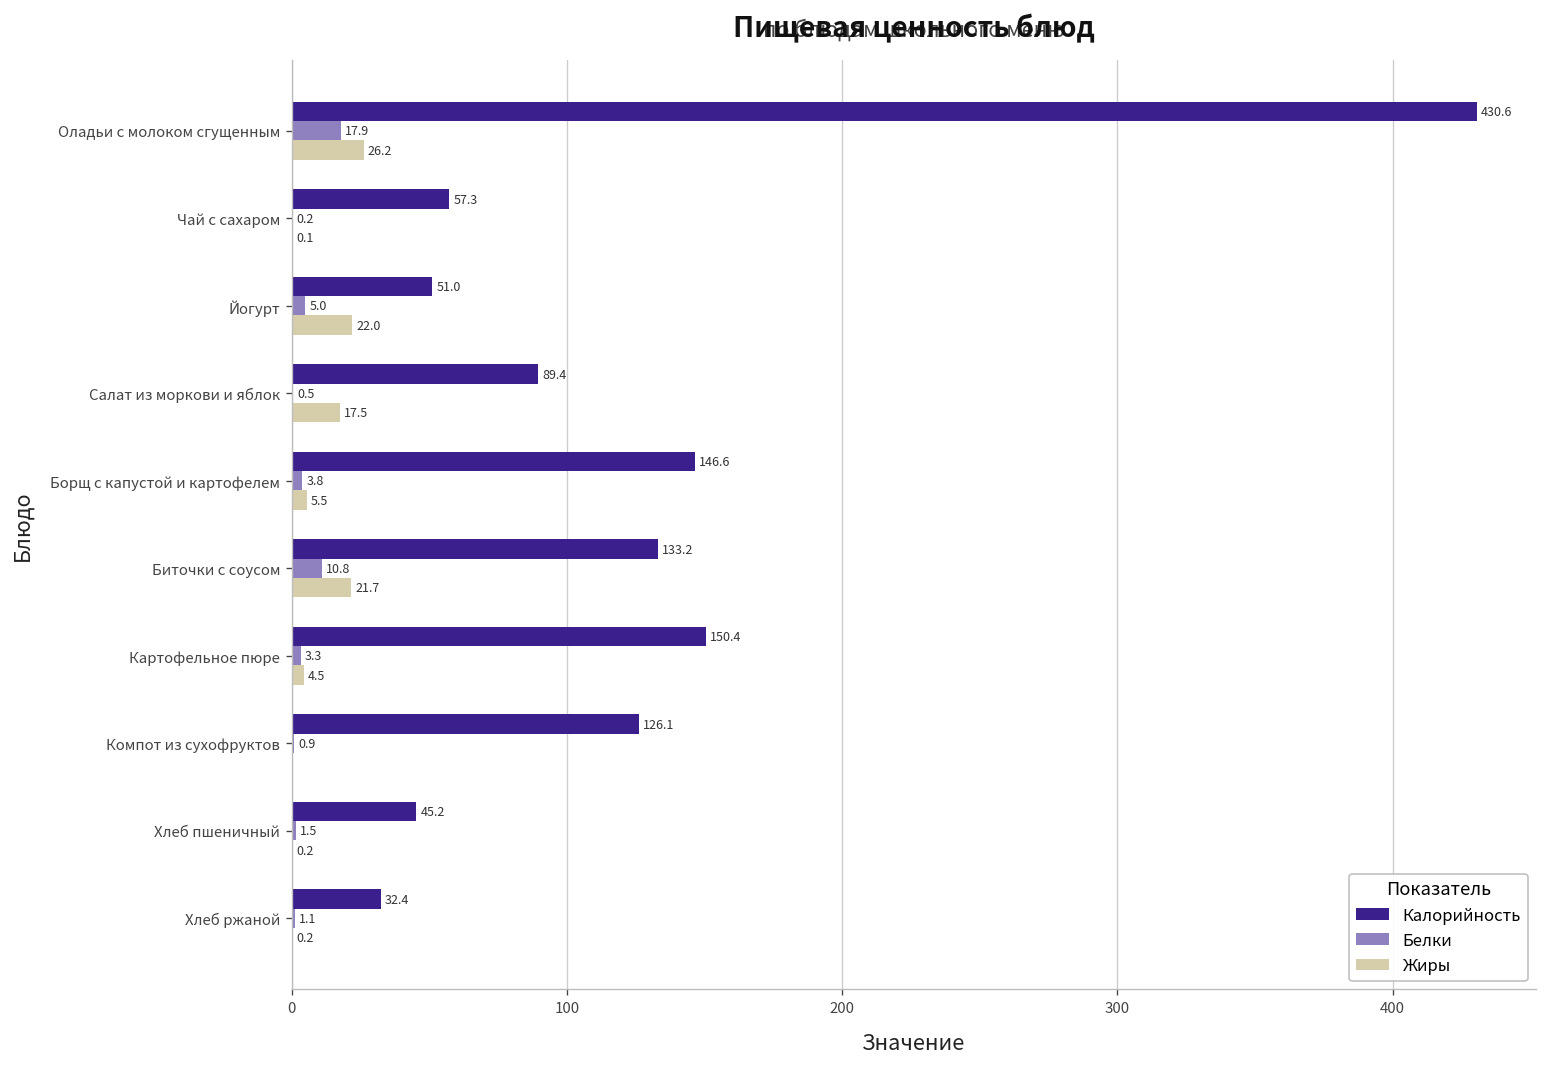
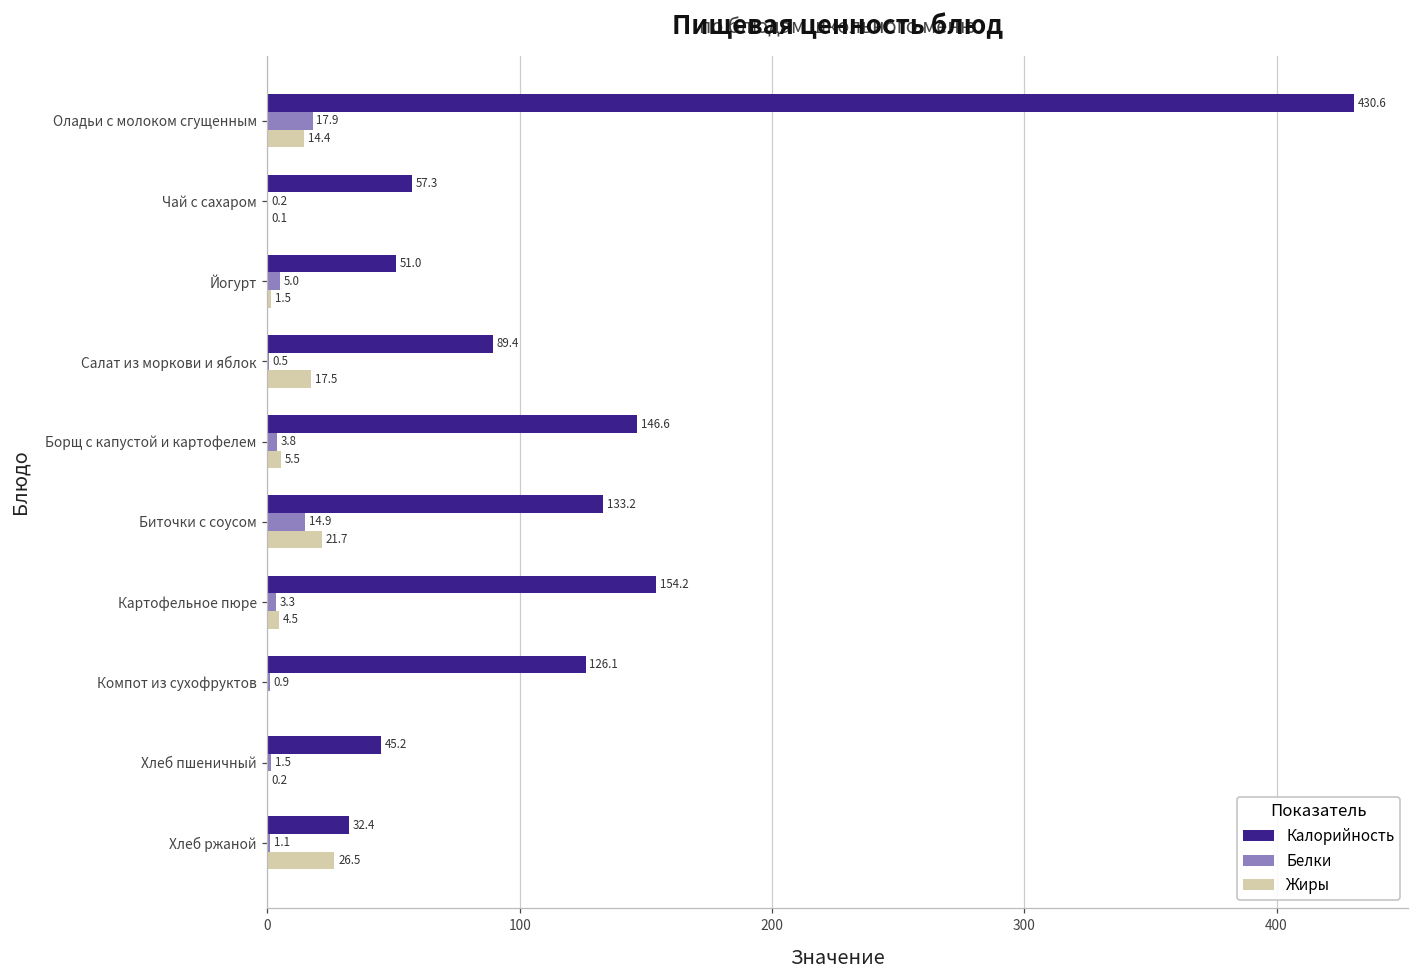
Жиры, Оладьи с молоком сгущенным: 26.2 -> 14.4
Жиры, Йогурт: 22.0 -> 1.5
Белки, Биточки с соусом: 10.8 -> 14.9
Калорийность, Картофельное пюре: 150.4 -> 154.2
Жиры, Хлеб ржаной: 0.2 -> 26.5
